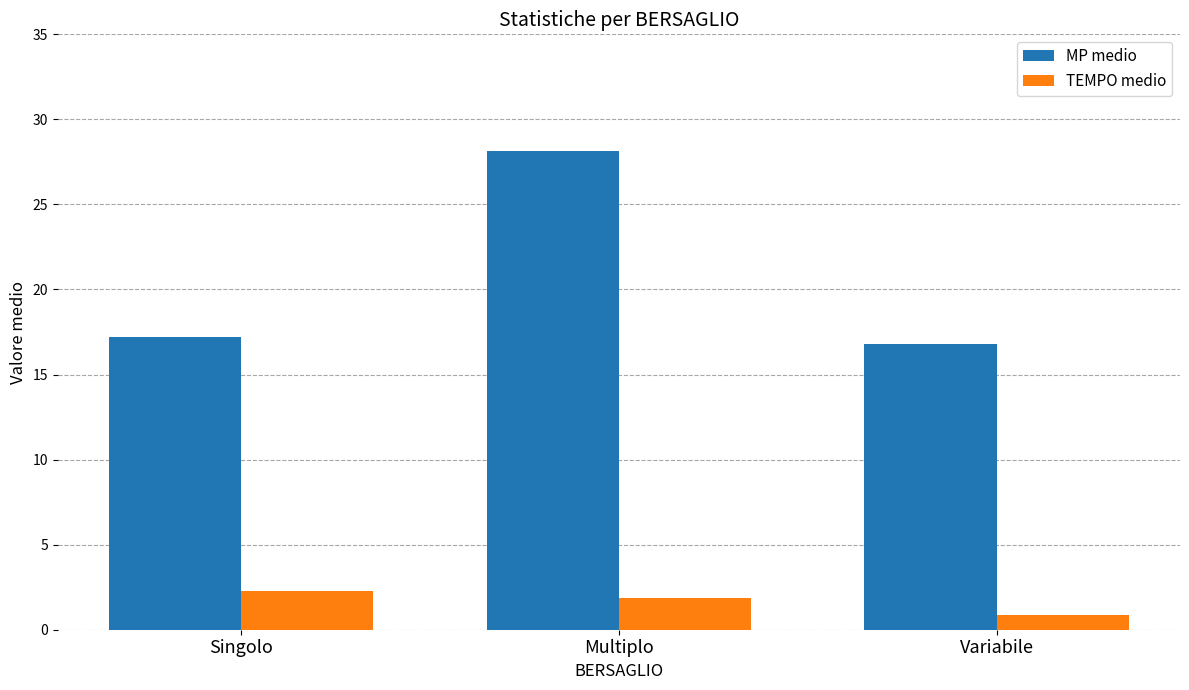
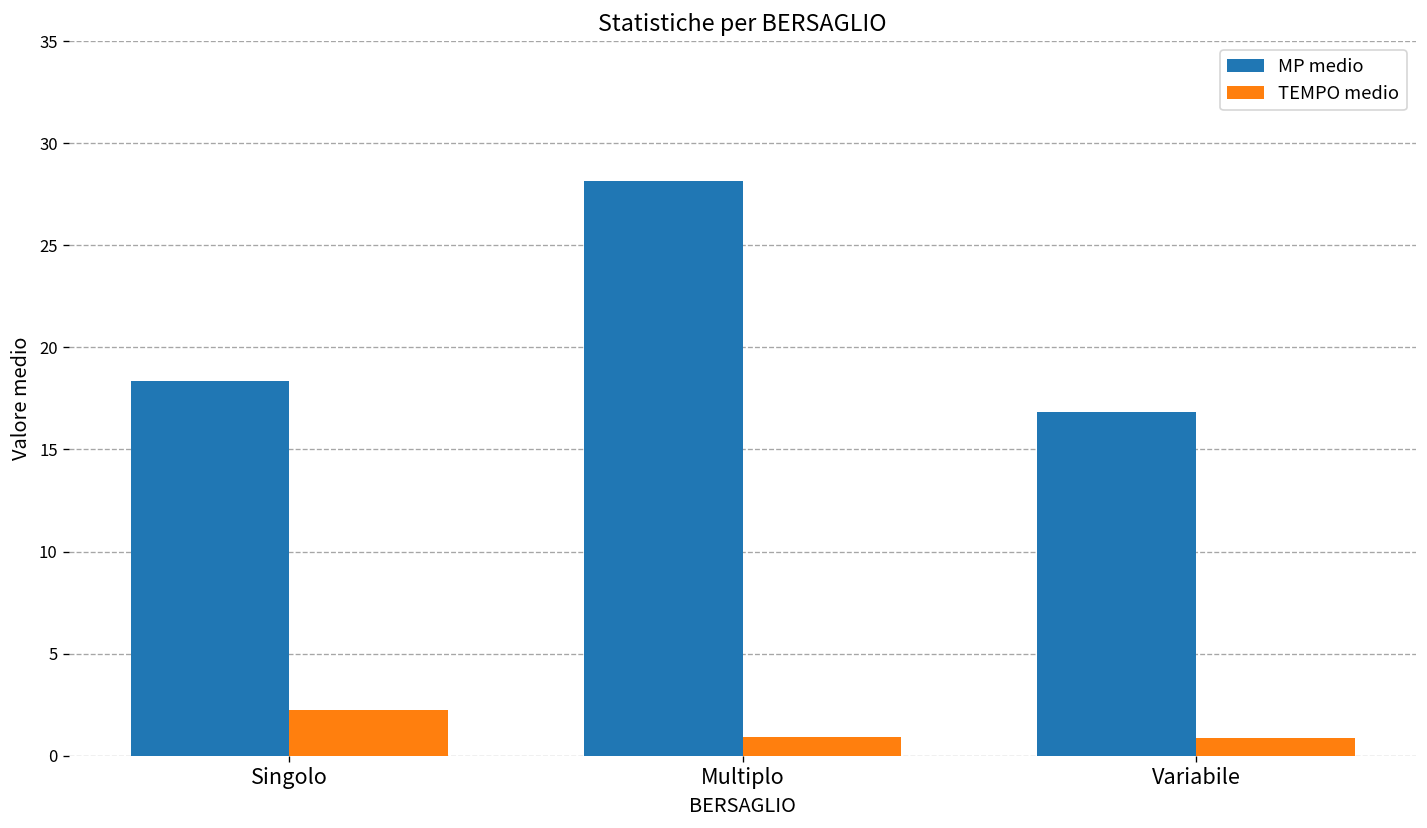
MP medio, Singolo: 17.2 -> 18.4
TEMPO medio, Multiplo: 1.9 -> 0.9
